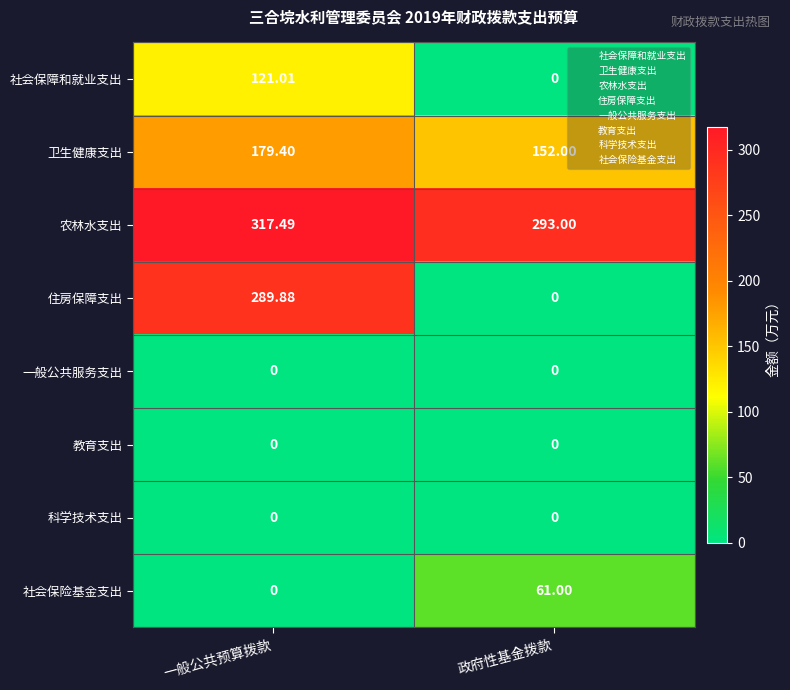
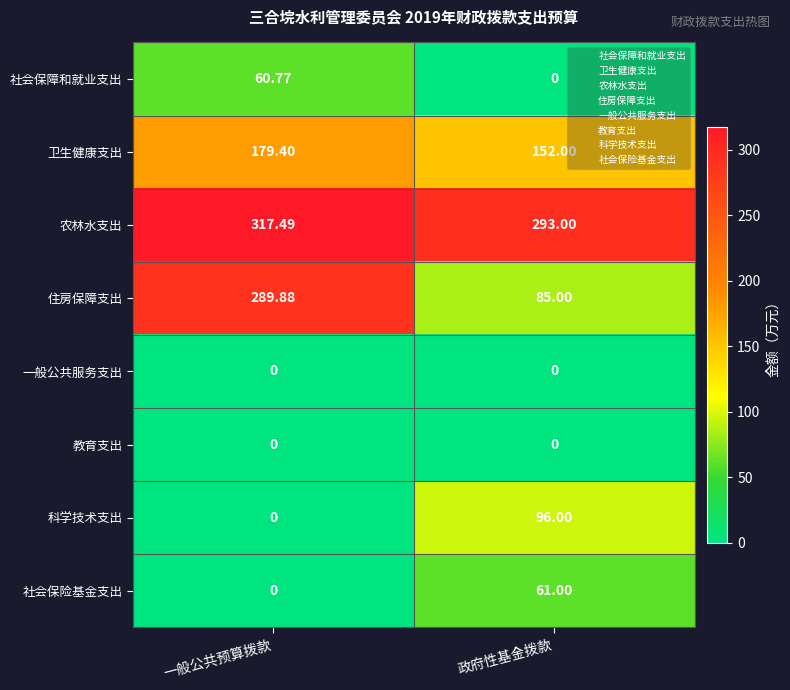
社会保障和就业支出, 一般公共预算拨款: 121.01 -> 60.77
住房保障支出, 政府性基金拨款: 0 -> 85.00
科学技术支出, 政府性基金拨款: 0 -> 96.00
